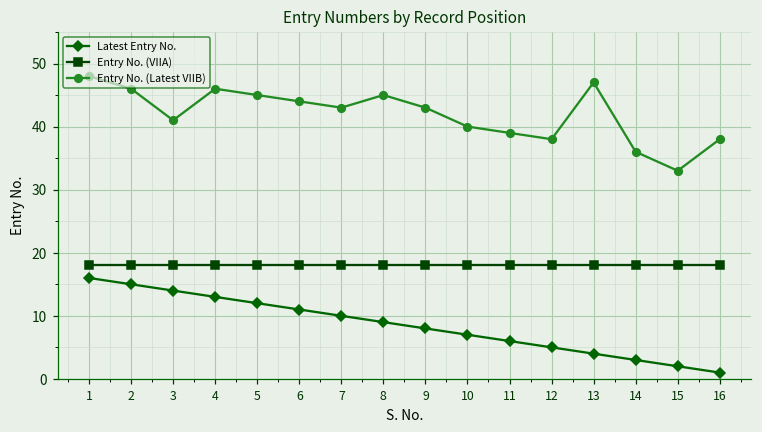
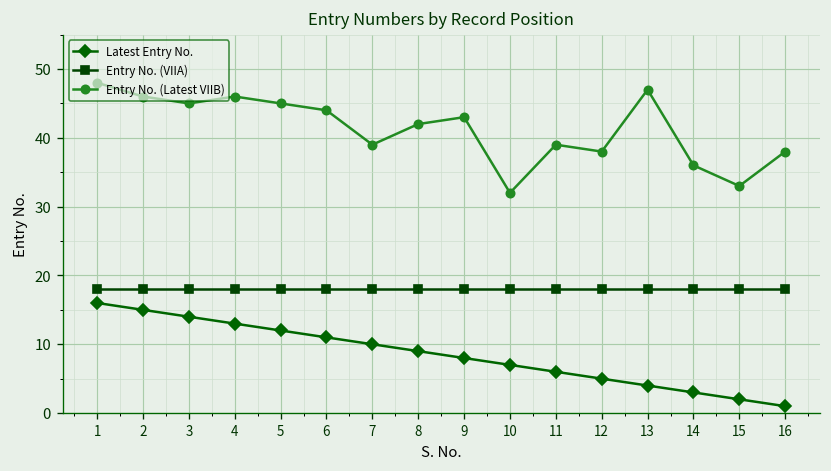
Entry No. (Latest VIIB), 3: 41 -> 45
Entry No. (Latest VIIB), 7: 43 -> 39
Entry No. (Latest VIIB), 8: 45 -> 42
Entry No. (Latest VIIB), 10: 40 -> 32
